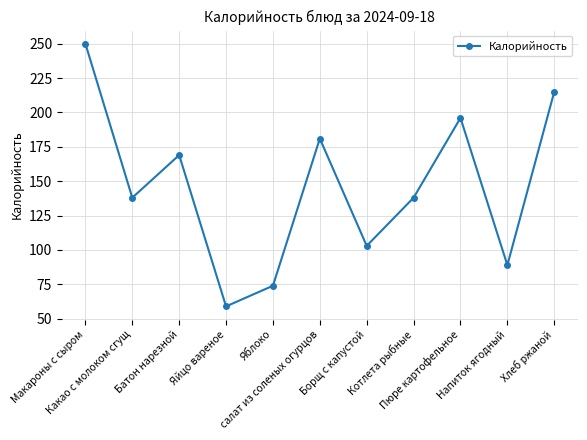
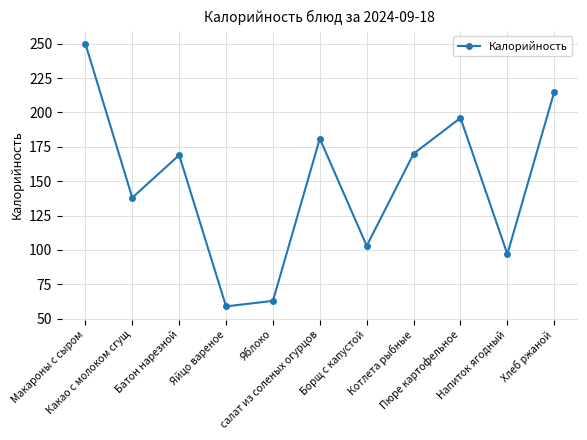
Яблоко: 74 -> 63
Котлета рыбные: 138 -> 170
Напиток ягодный: 89 -> 97
